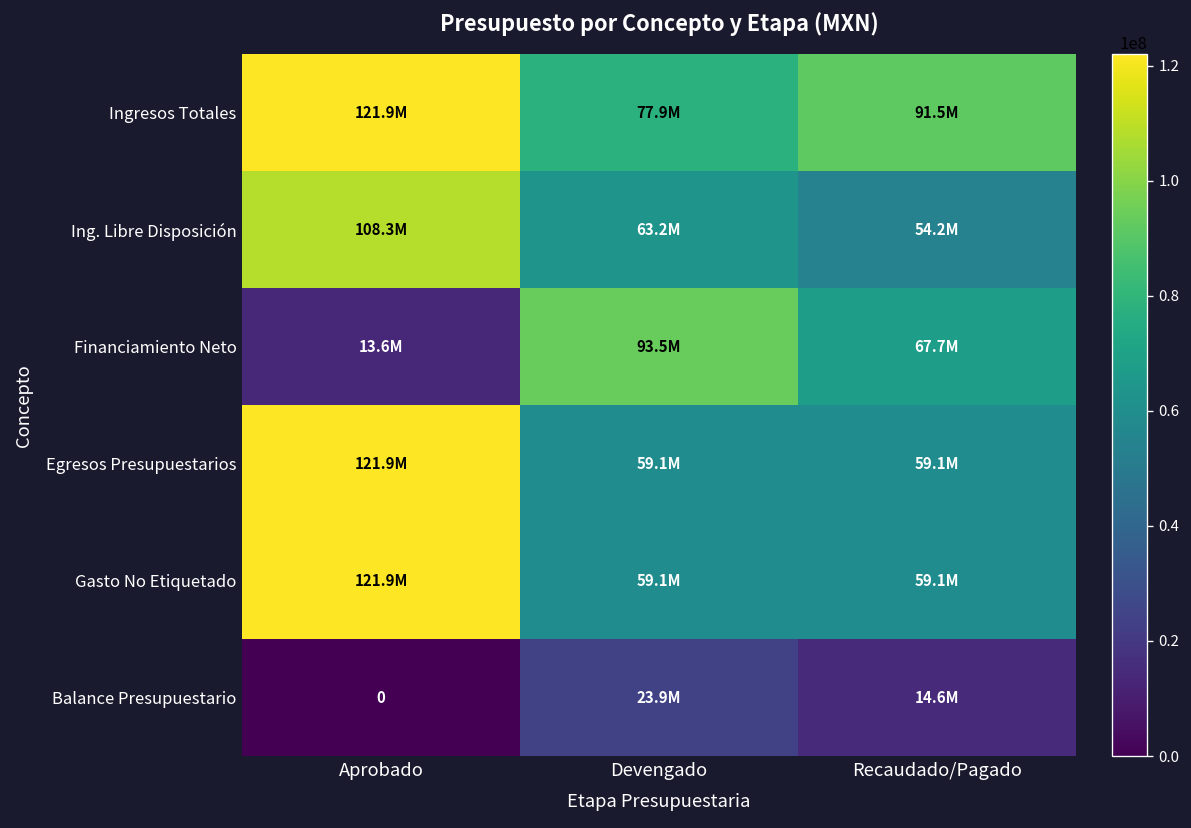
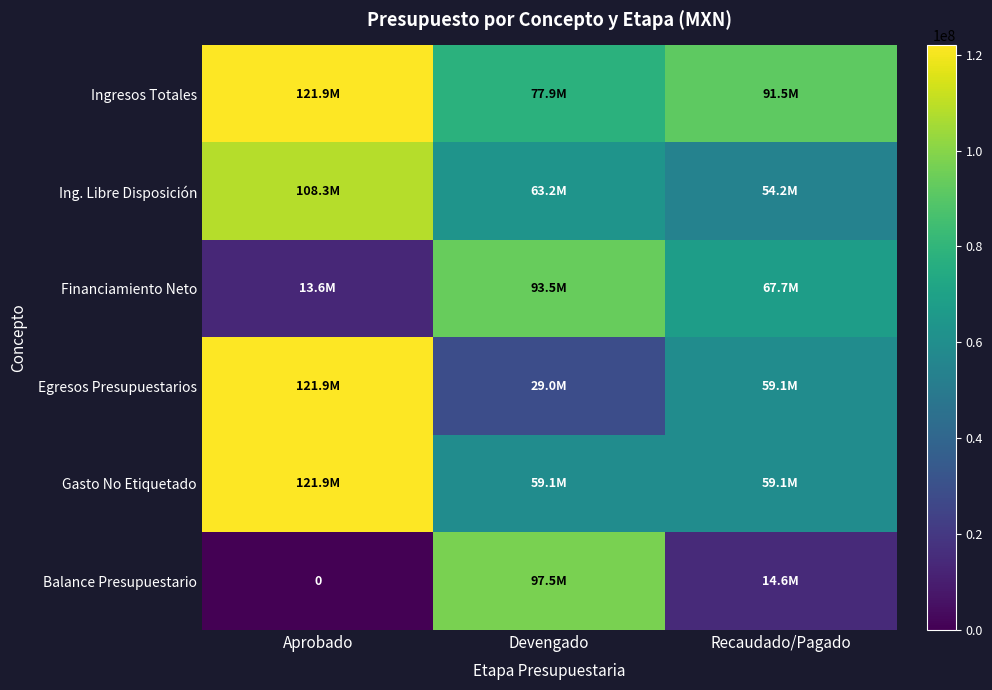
Egresos Presupuestarios, Devengado: 59.1M -> 29.0M
Balance Presupuestario, Devengado: 23.9M -> 97.5M
